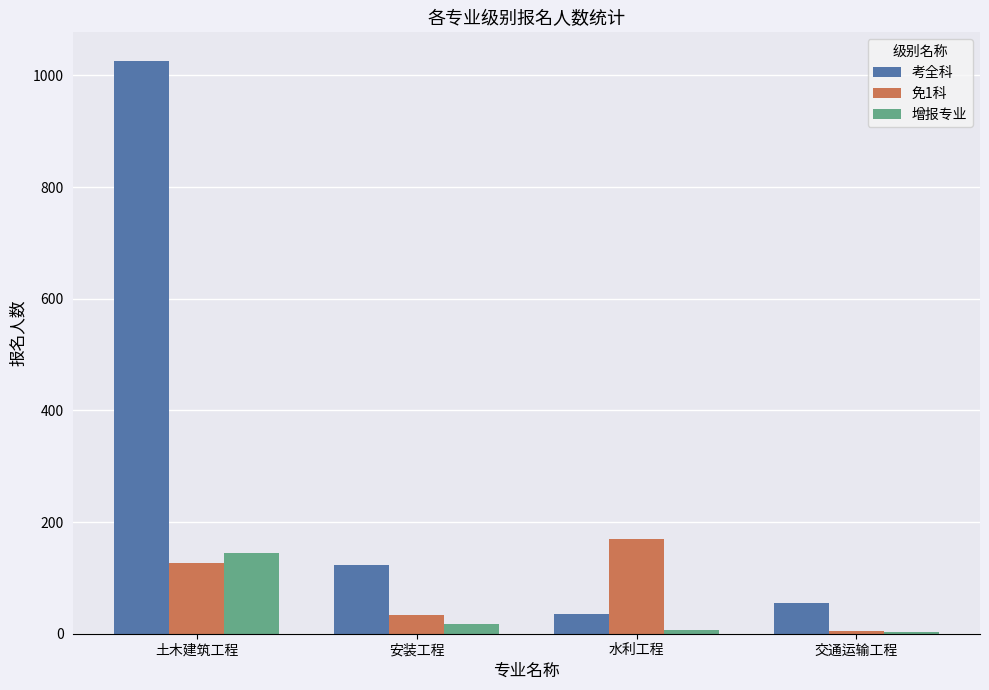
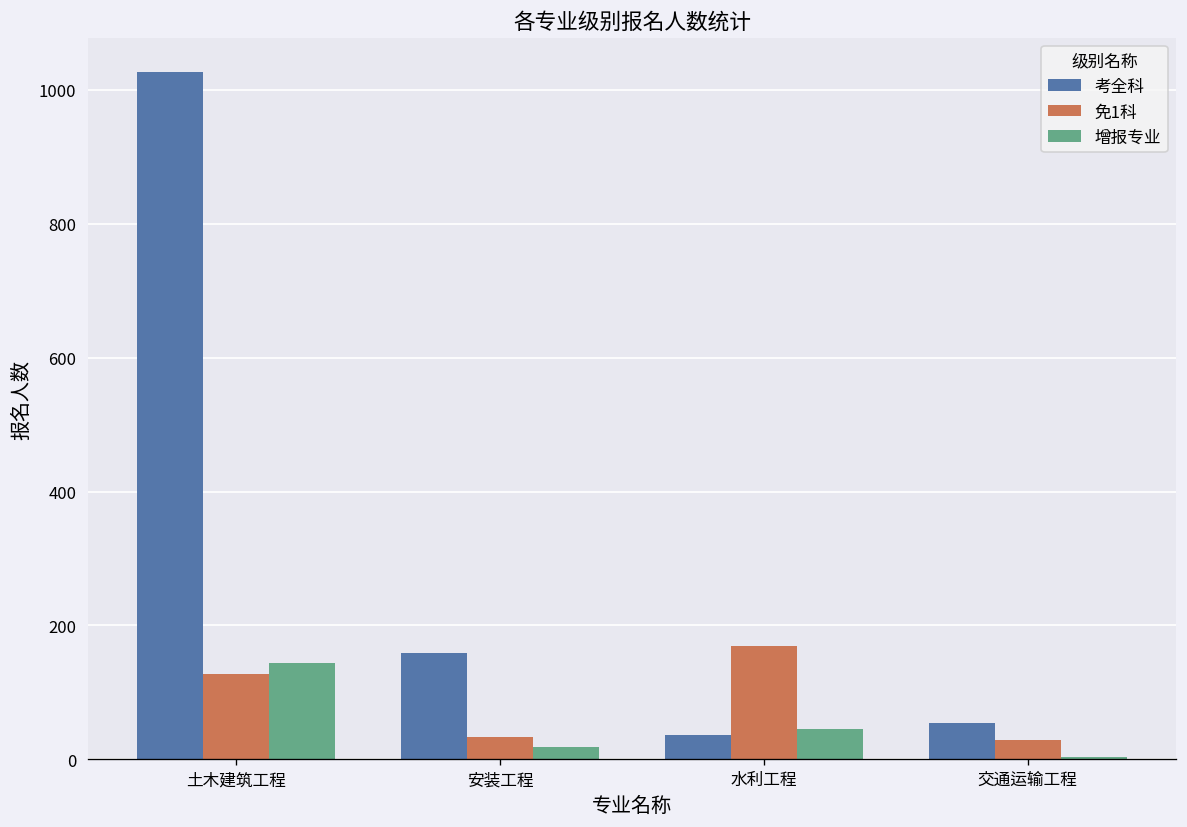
考全科, 安装工程: 120 -> 160
增报专业, 水利工程: 10 -> 50
免1科, 交通运输工程: 0 -> 30
